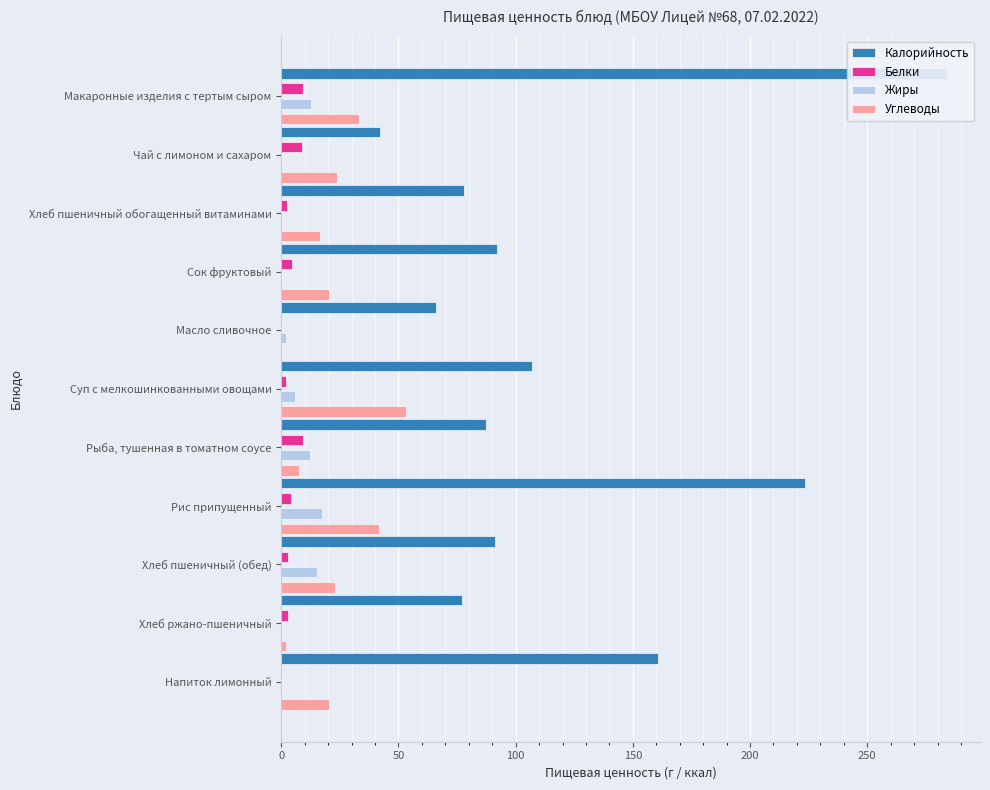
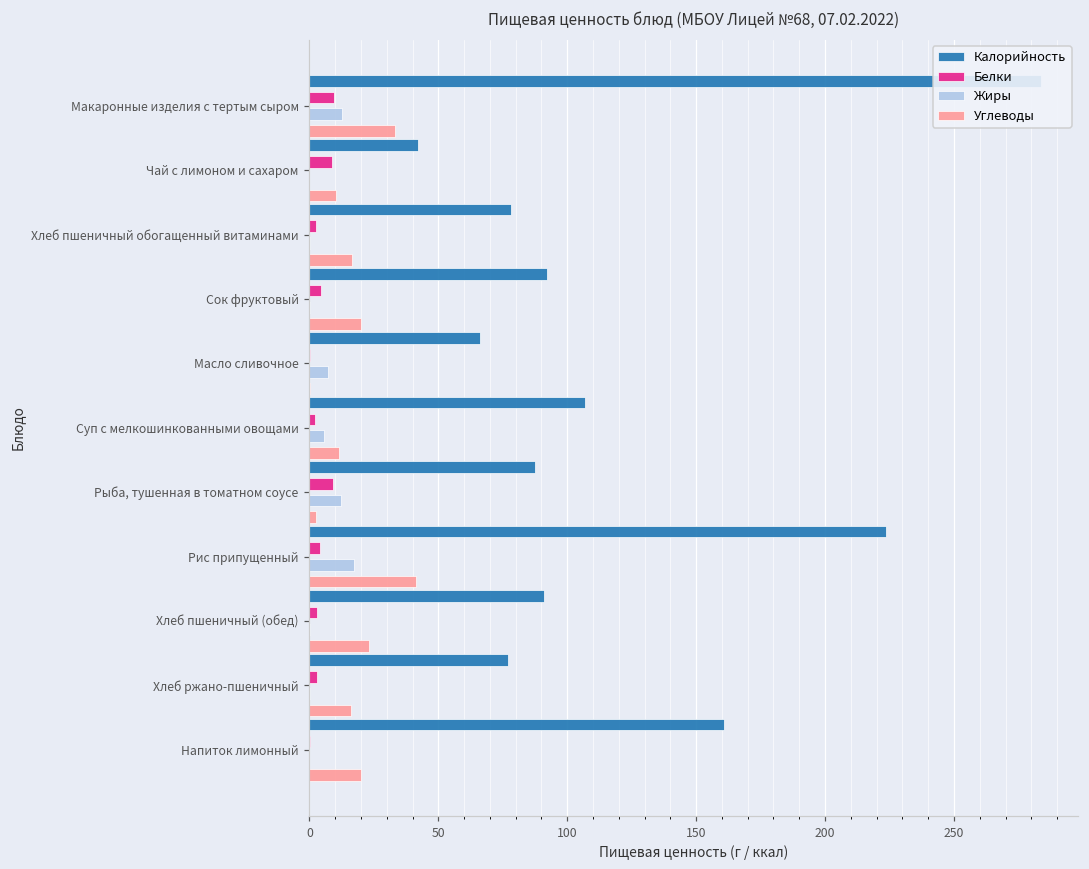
Углеводы, Чай с лимоном и сахаром: 24 -> 10
Жиры, Масло сливочное: 2 -> 7
Углеводы, Суп с мелкошинкованными овощами: 53 -> 11
Углеводы, Рыба, тушенная в томатном соусе: 7 -> 3
Жиры, Хлеб пшеничный (обед): 15 -> 0
Углеводы, Хлеб ржано-пшеничный: 2 -> 16
